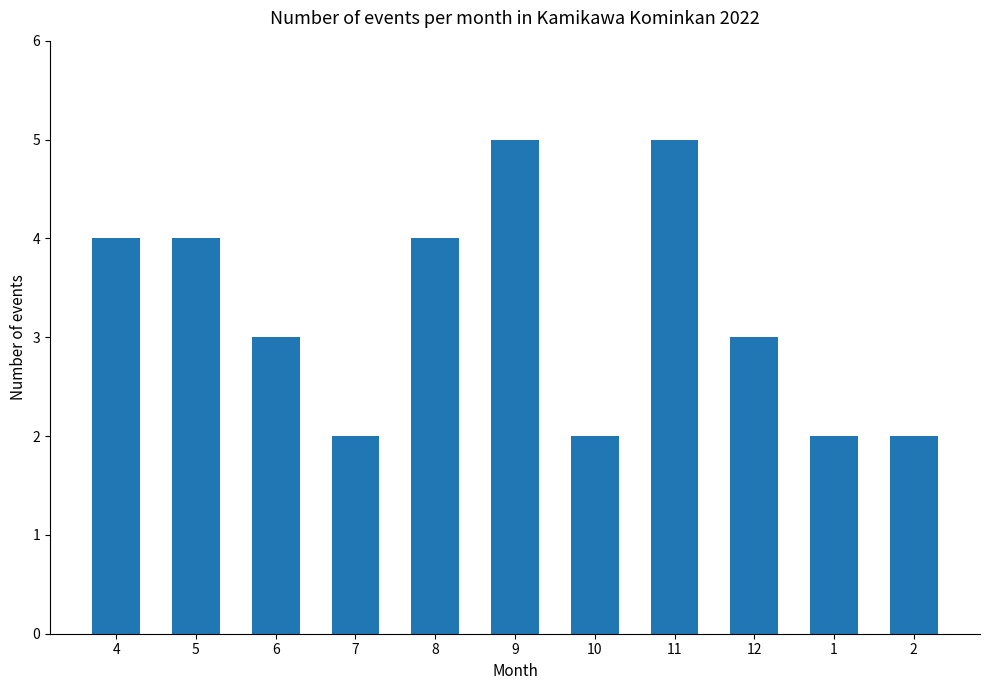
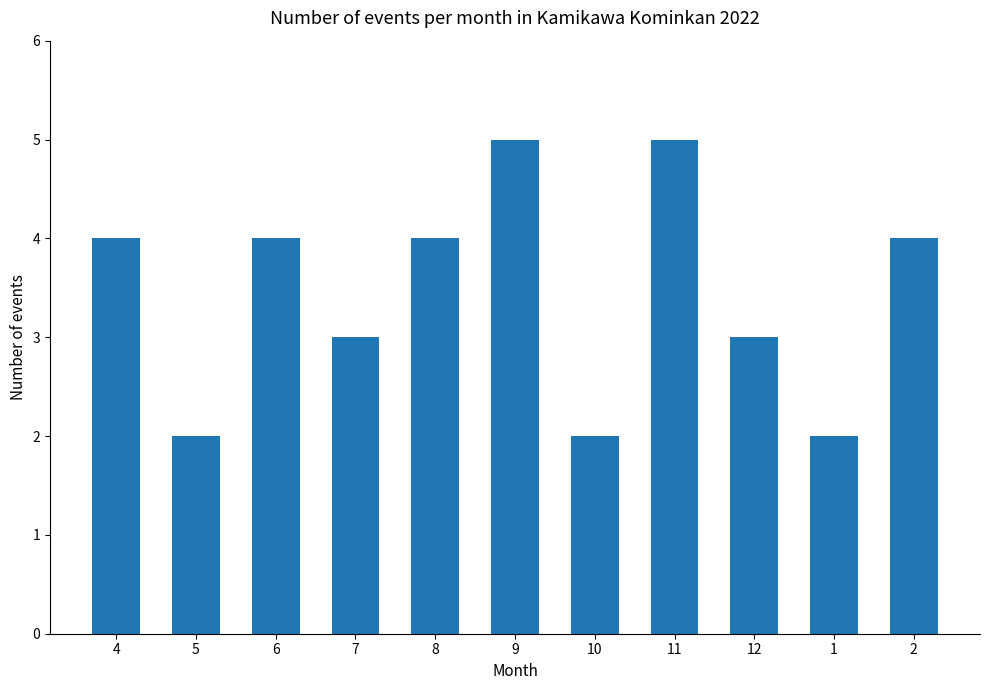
5: 4 -> 2
6: 3 -> 4
7: 2 -> 3
2: 2 -> 4
